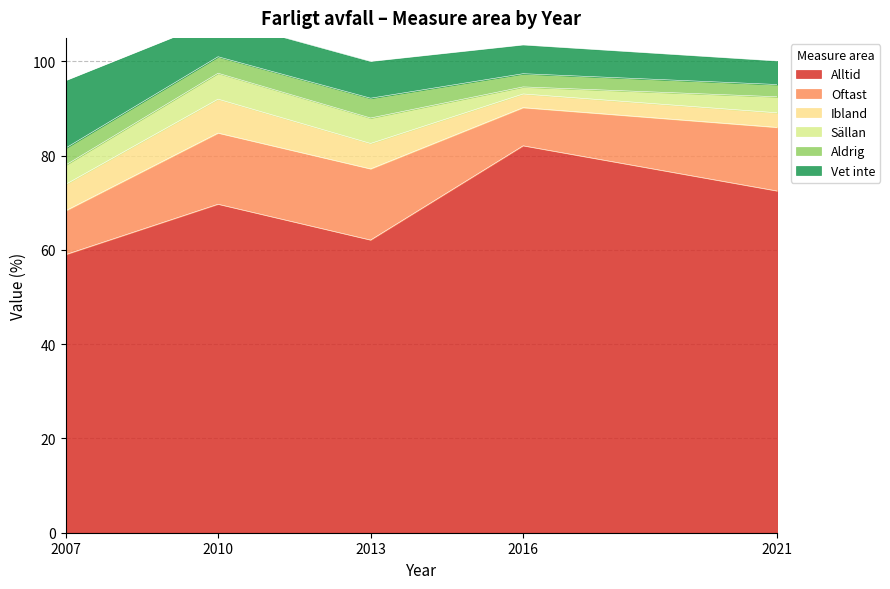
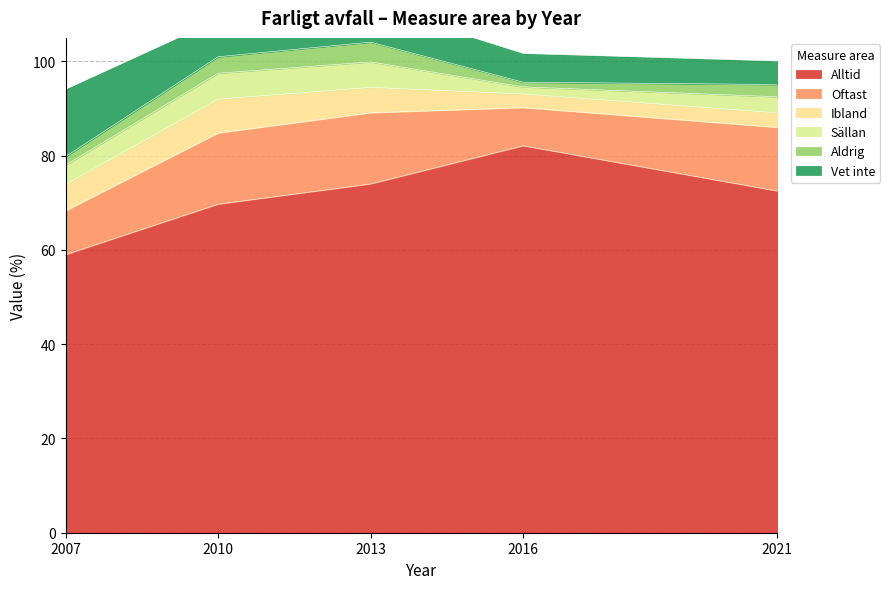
Aldrig, 2007: 4 -> 2
Alltid, 2013: 62 -> 74
Aldrig, 2016: 3 -> 1
